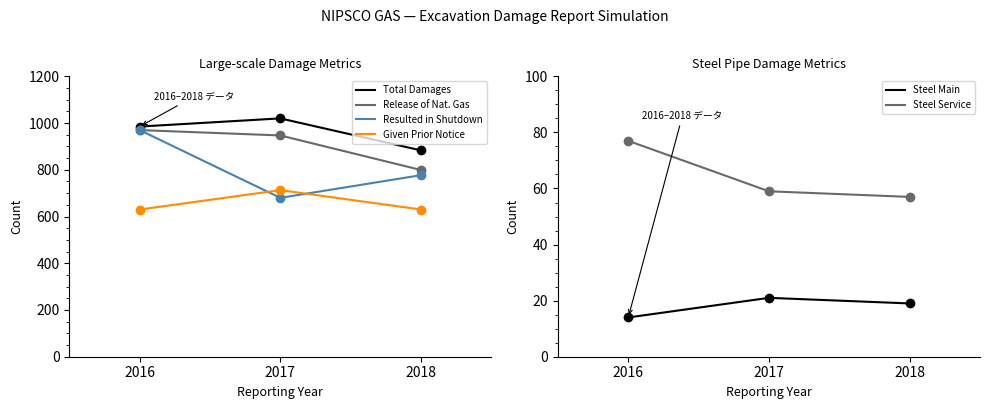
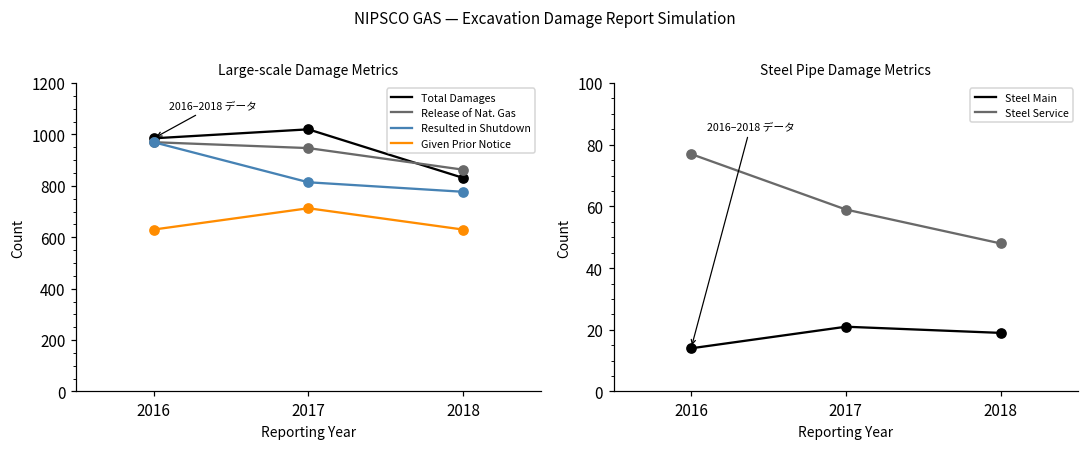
Large-scale Damage Metrics, Resulted in Shutdown, 2017: 680 -> 810
Large-scale Damage Metrics, Total Damages, 2018: 880 -> 830
Large-scale Damage Metrics, Release of Nat. Gas, 2018: 800 -> 860
Steel Pipe Damage Metrics, Steel Service, 2018: 57 -> 48
